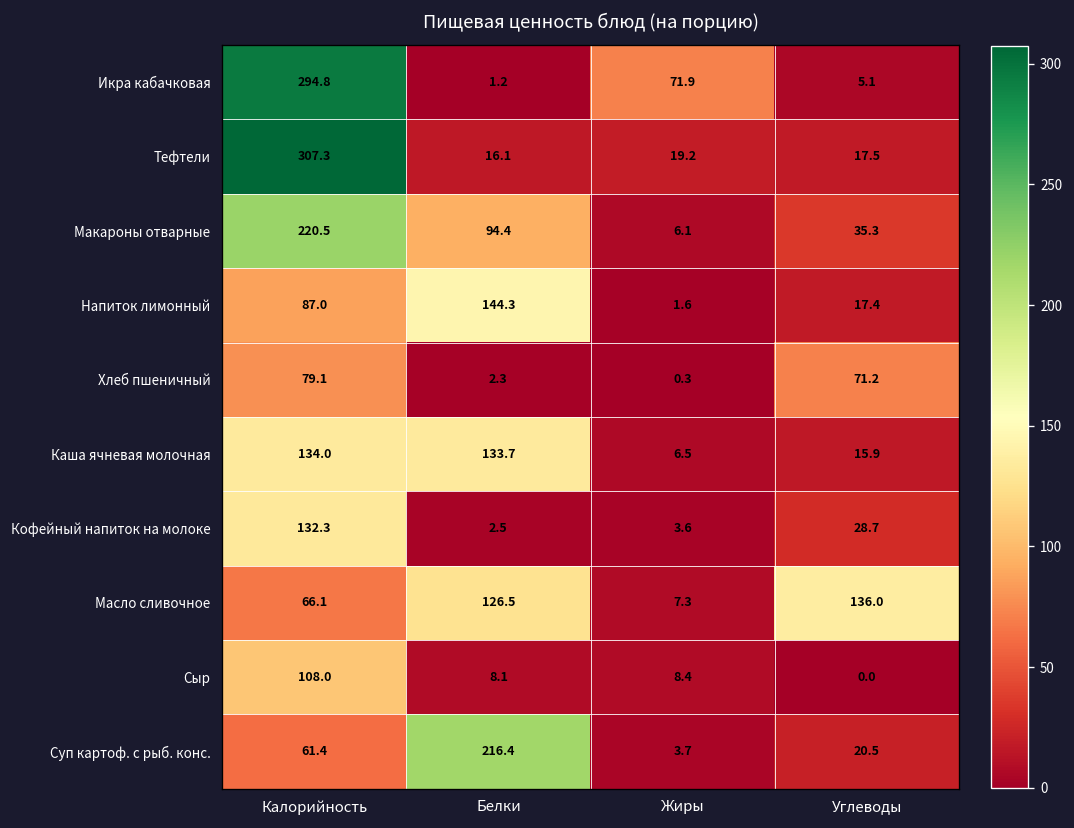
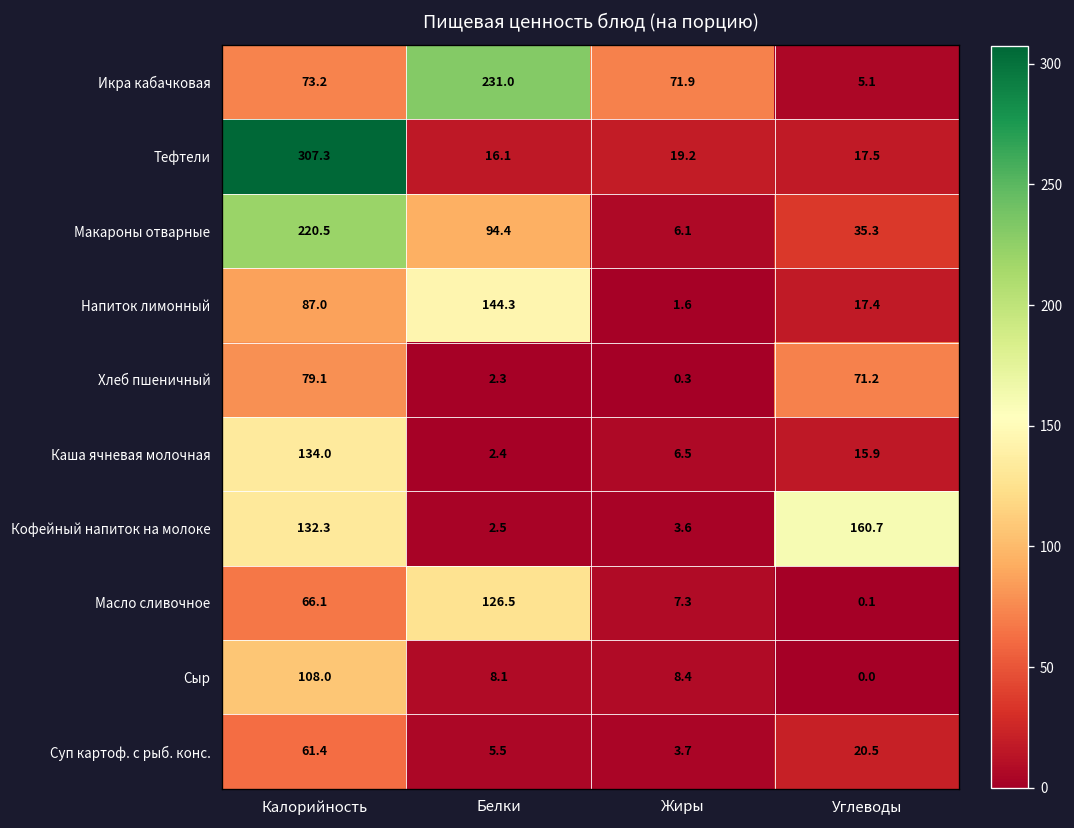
Икра кабачковая, Калорийность: 294.8 -> 73.2
Икра кабачковая, Белки: 1.2 -> 231.0
Каша ячневая молочная, Белки: 133.7 -> 2.4
Кофейный напиток на молоке, Углеводы: 28.7 -> 160.7
Масло сливочное, Углеводы: 136.0 -> 0.1
Суп картоф. с рыб. конс., Белки: 216.4 -> 5.5
